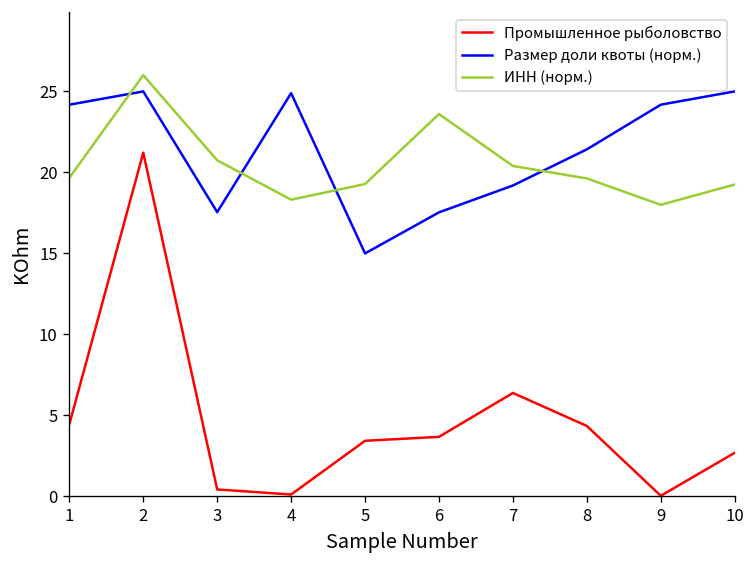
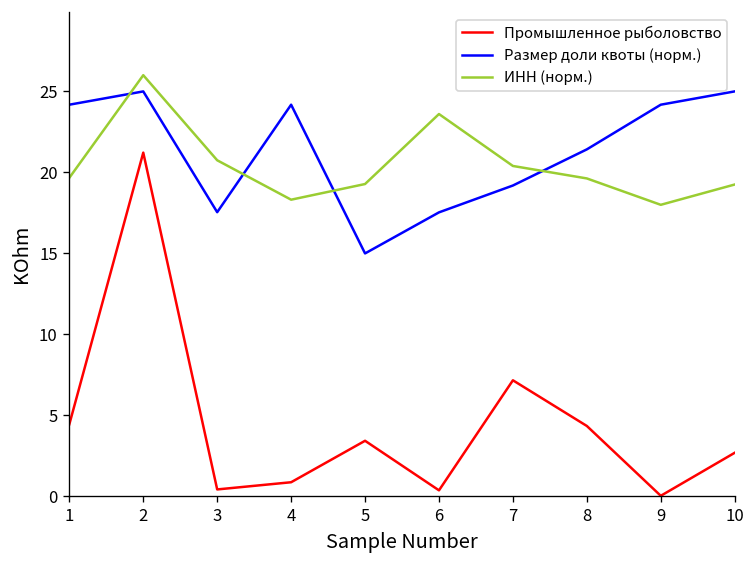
Промышленное рыболовство, 4: 0.1 -> 0.9
Размер доли квоты (норм.), 4: 24.9 -> 24.2
Промышленное рыболовство, 6: 3.7 -> 0.4
Промышленное рыболовство, 7: 6.4 -> 7.2
